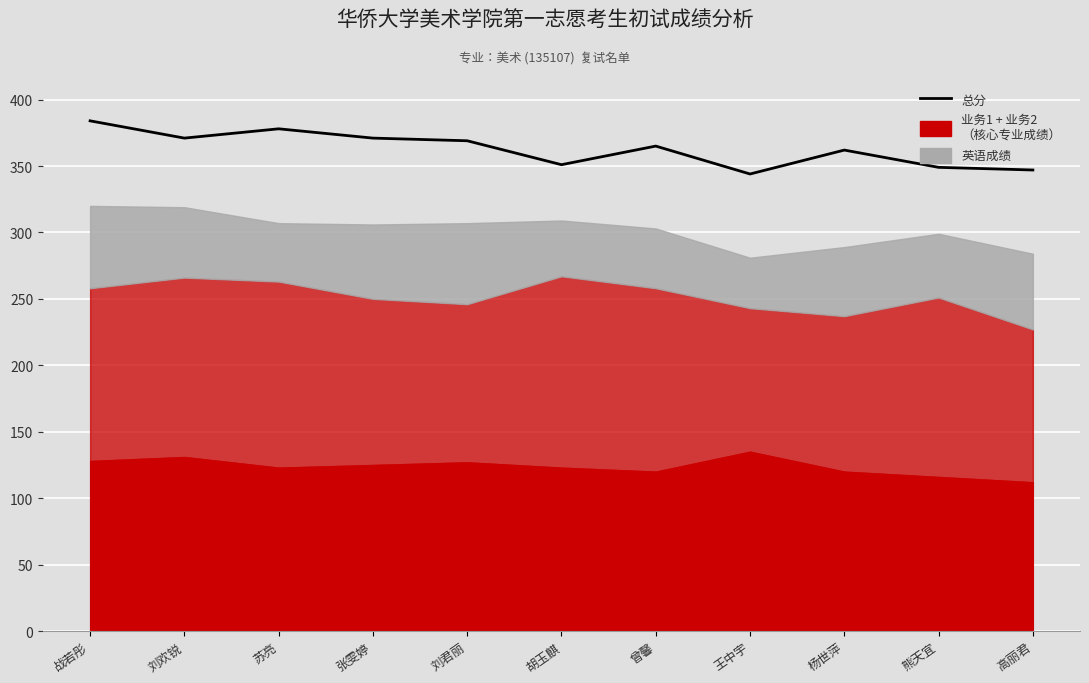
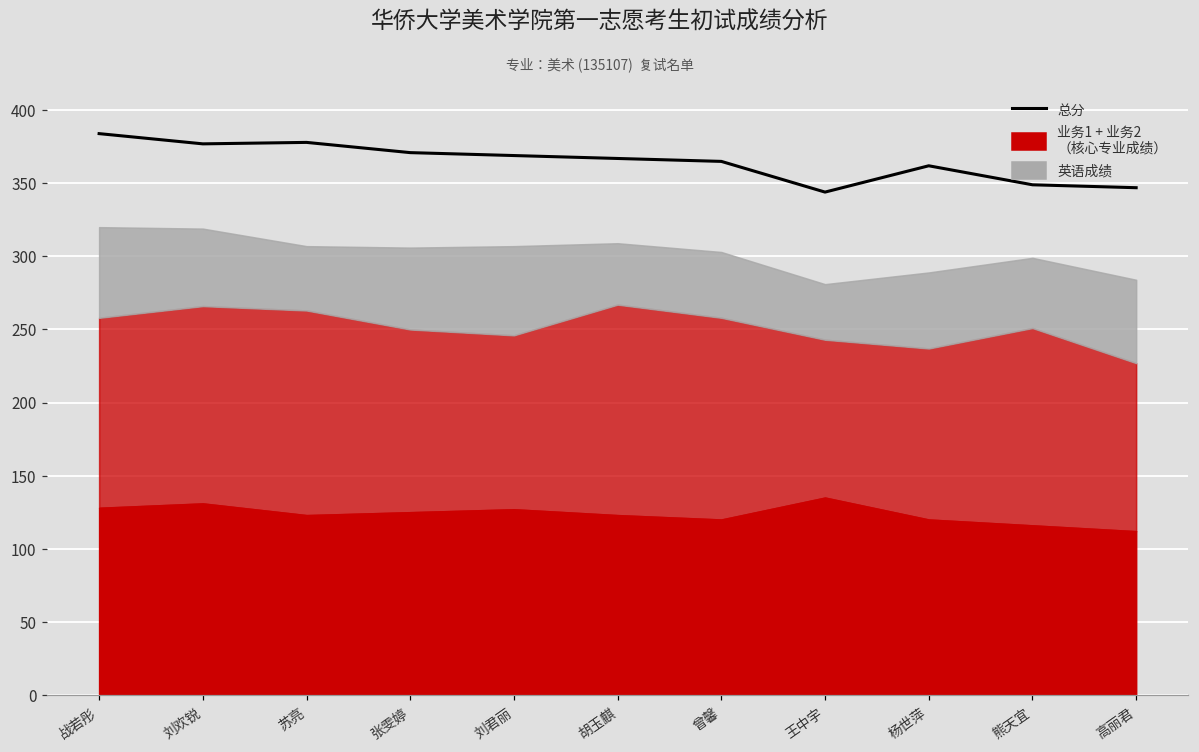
总分, 刘欢锐: 371 -> 377
总分, 胡玉麒: 351 -> 367
